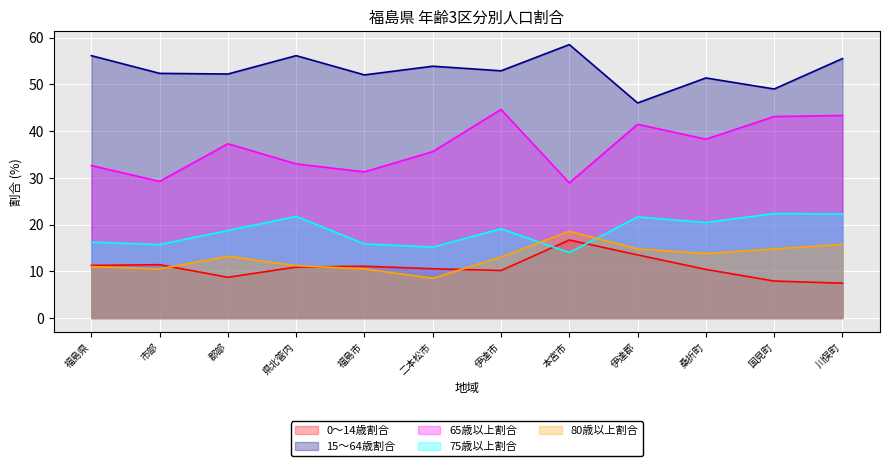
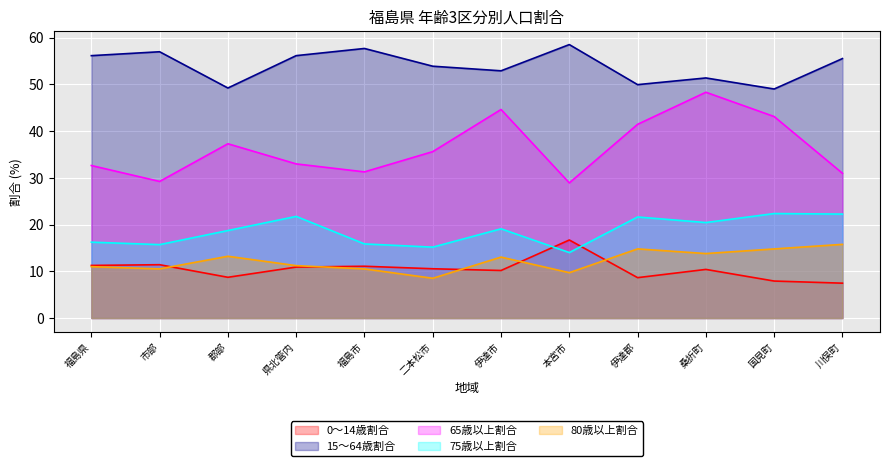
15～64歳割合, 市部: 52 -> 57
15～64歳割合, 郡部: 52 -> 49
15～64歳割合, 福島市: 52 -> 58
80歳以上割合, 本宮市: 19 -> 10
0～14歳割合, 伊達郡: 14 -> 9
15～64歳割合, 伊達郡: 46 -> 50
65歳以上割合, 桑折町: 38 -> 48
65歳以上割合, 川俣町: 43 -> 31
